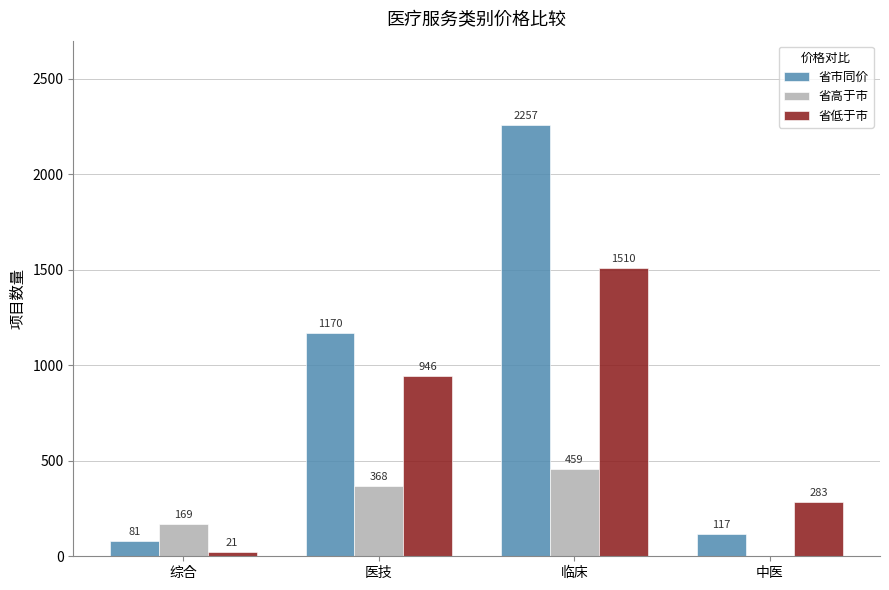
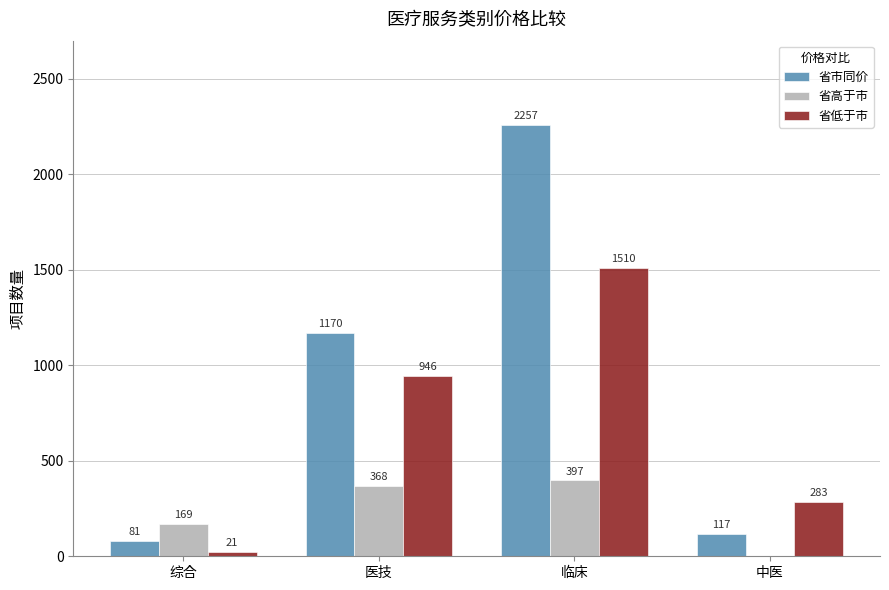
省高于市, 临床: 459 -> 397
